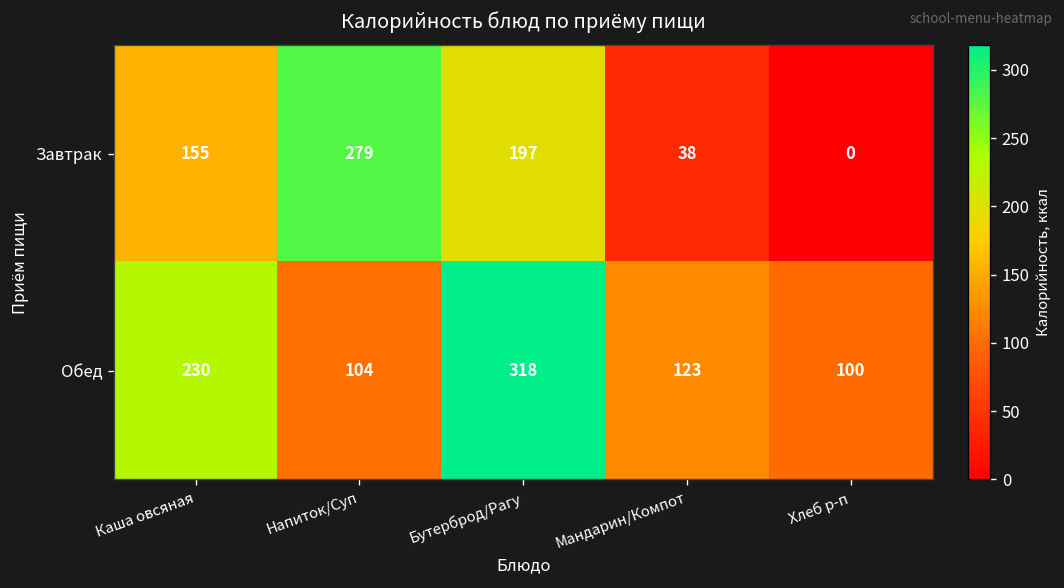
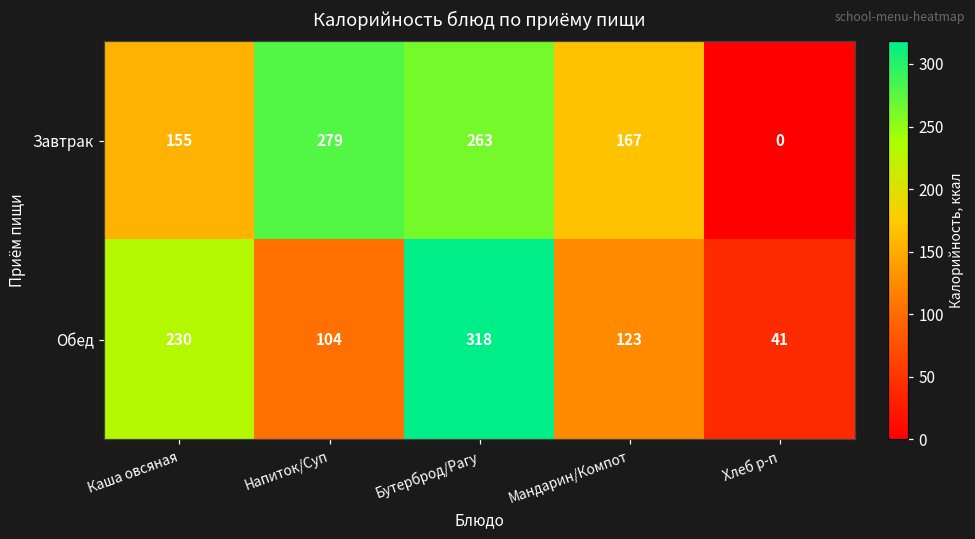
Завтрак, Бутерброд/Рагу: 197 -> 263
Завтрак, Мандарин/Компот: 38 -> 167
Обед, Хлеб р-п: 100 -> 41
